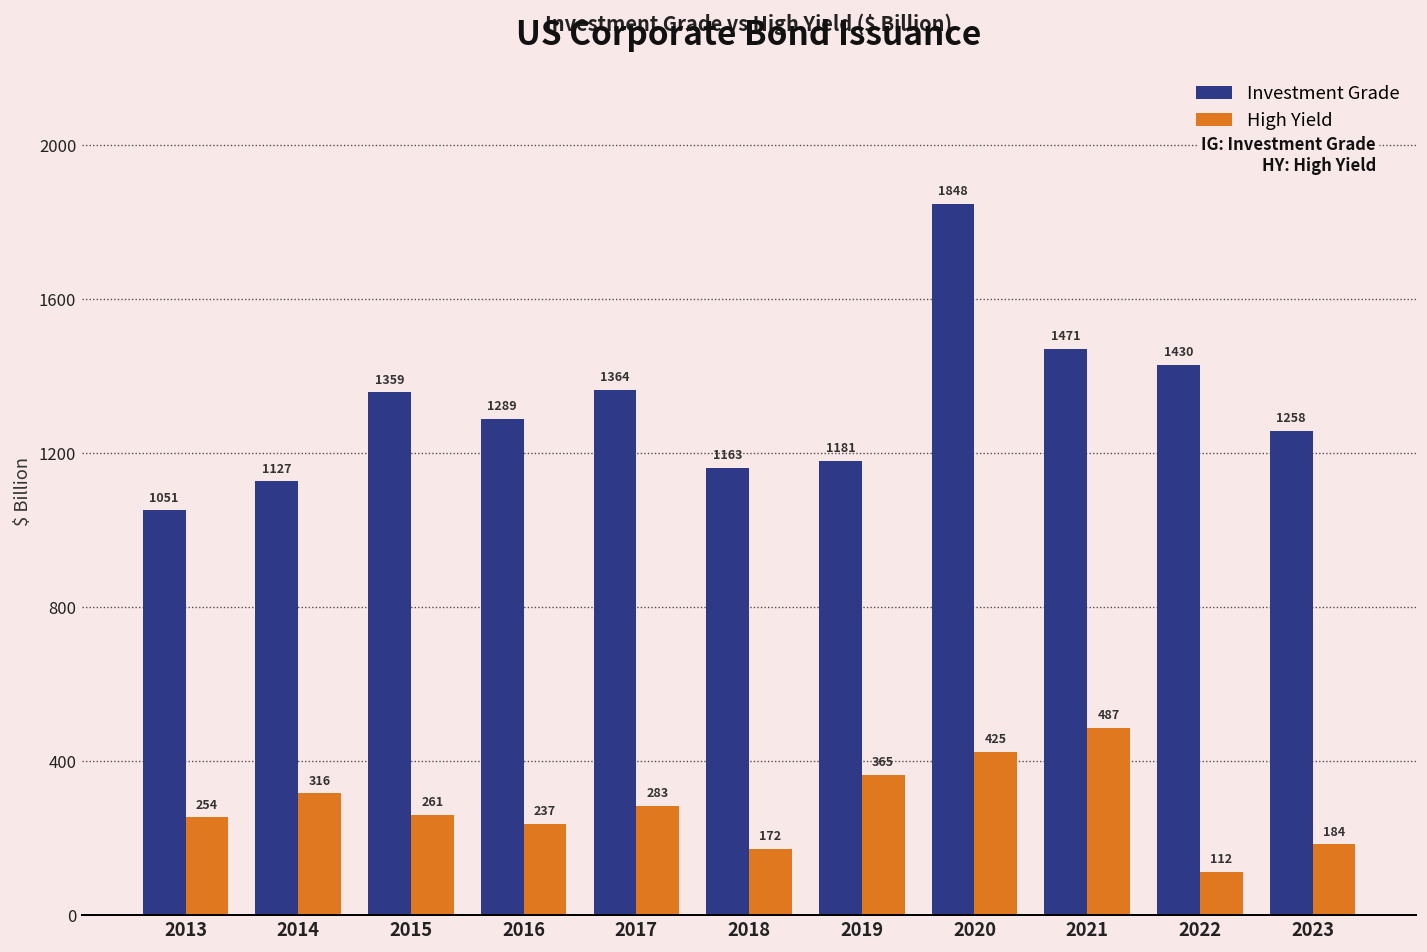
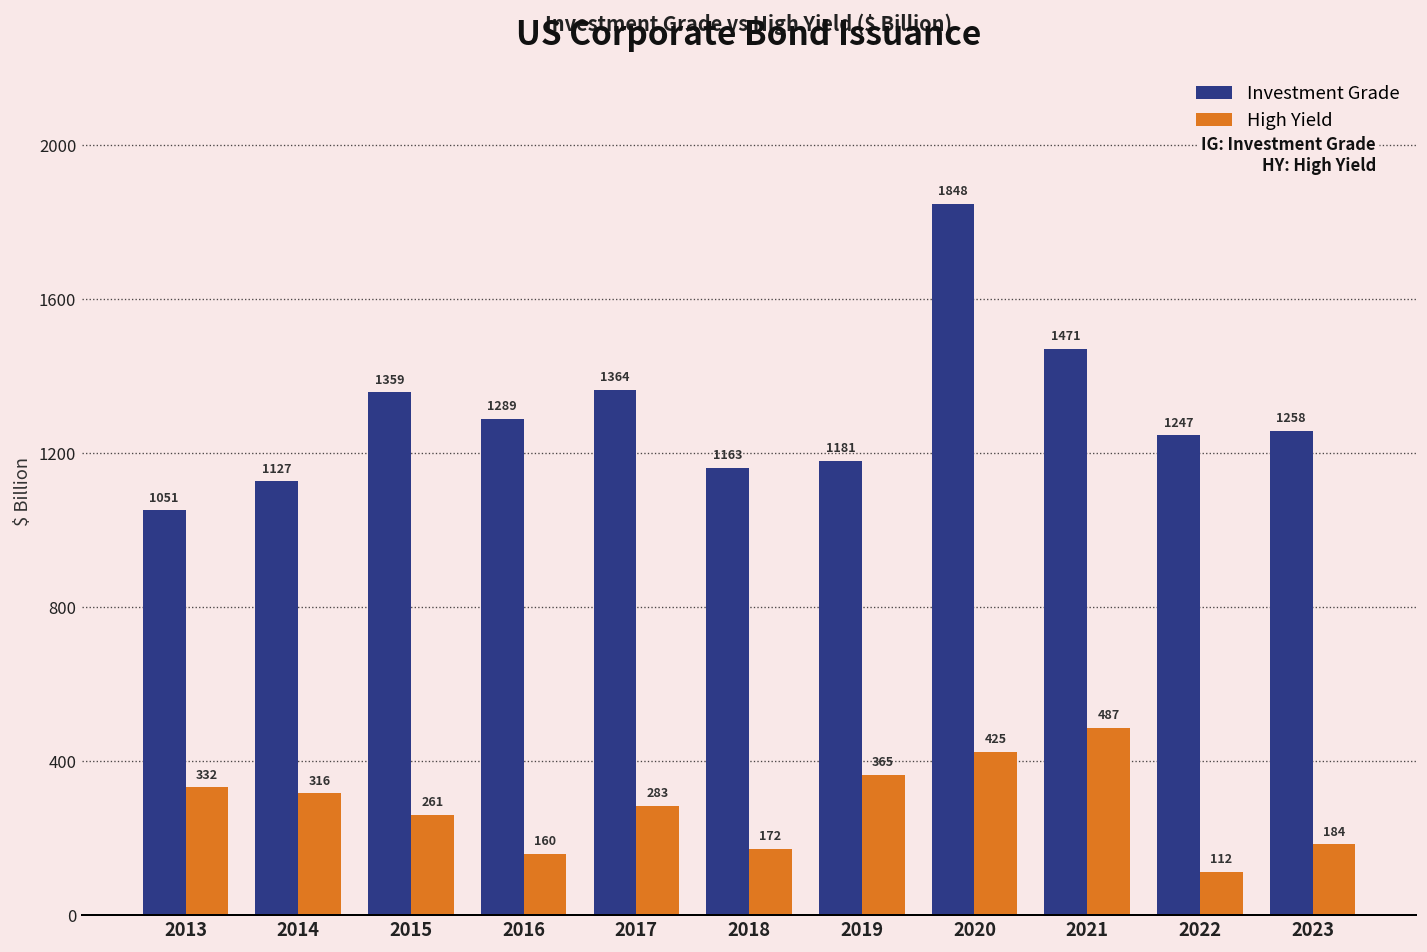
High Yield, 2013: 254 -> 332
High Yield, 2016: 237 -> 160
Investment Grade, 2022: 1430 -> 1247
